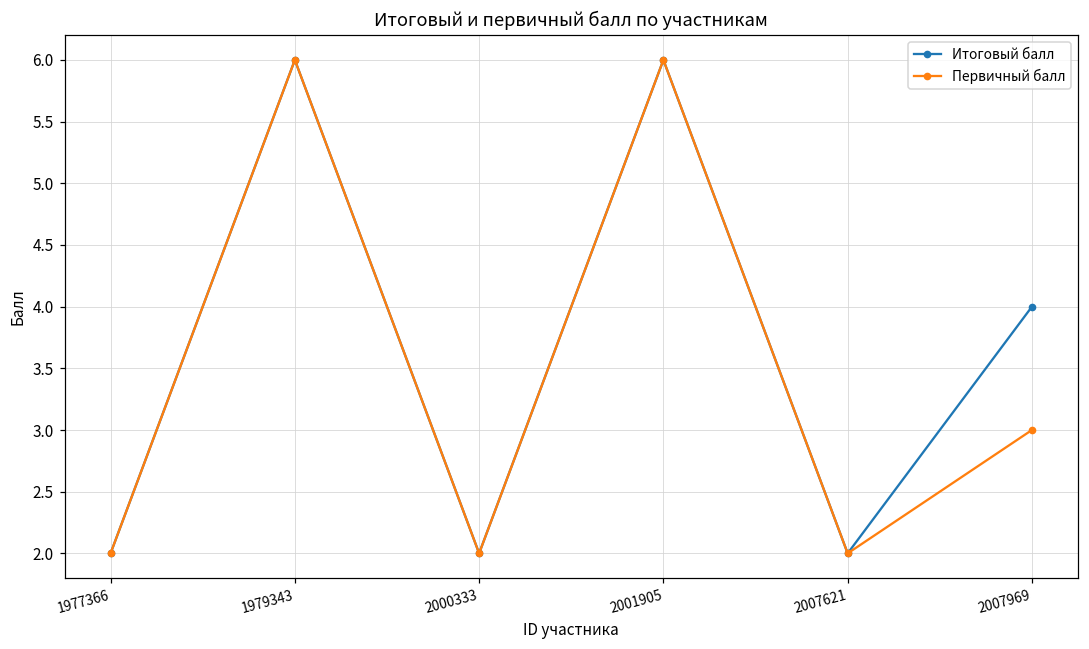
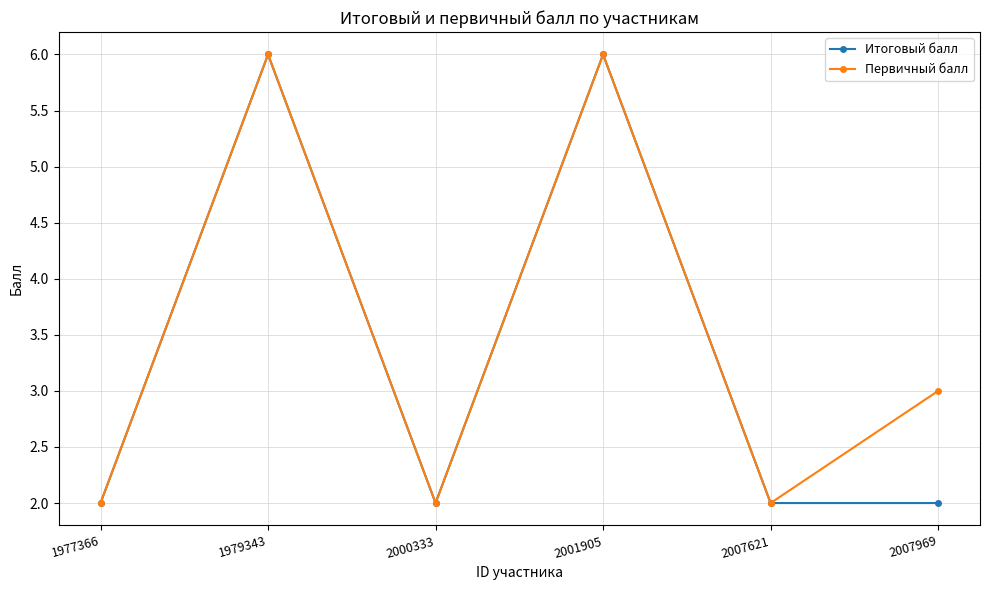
Итоговый балл, 2007969: 4 -> 2
